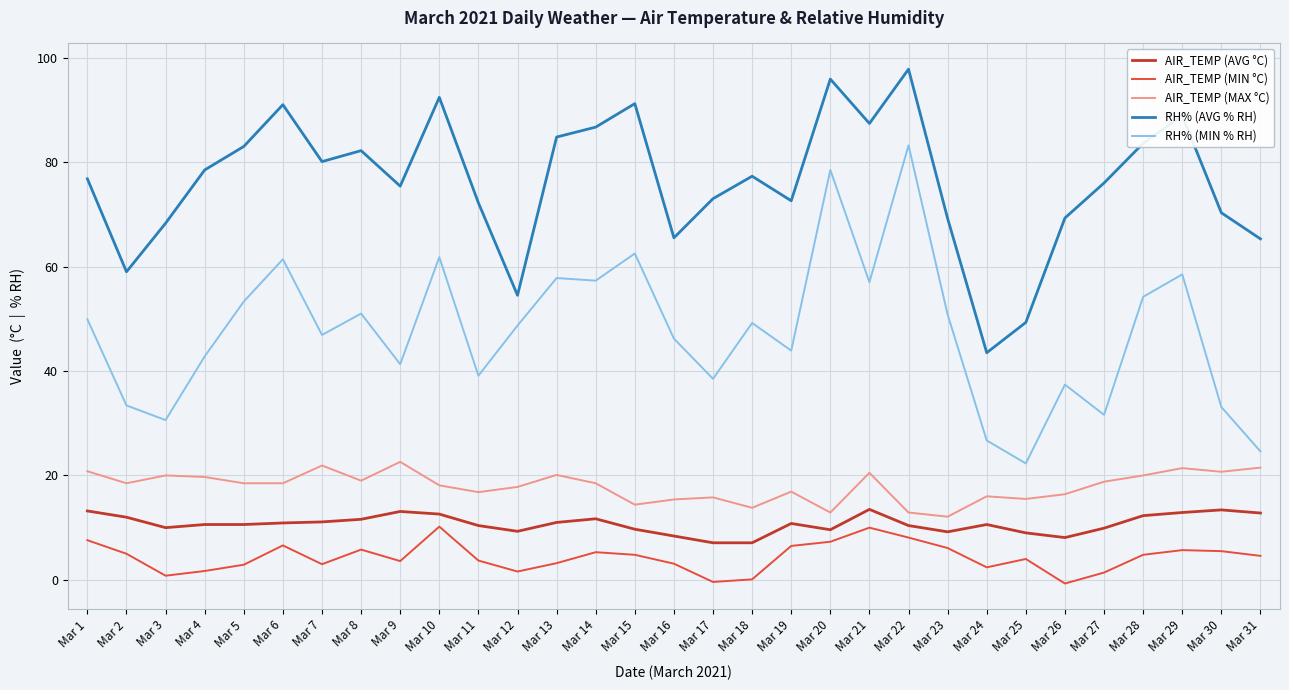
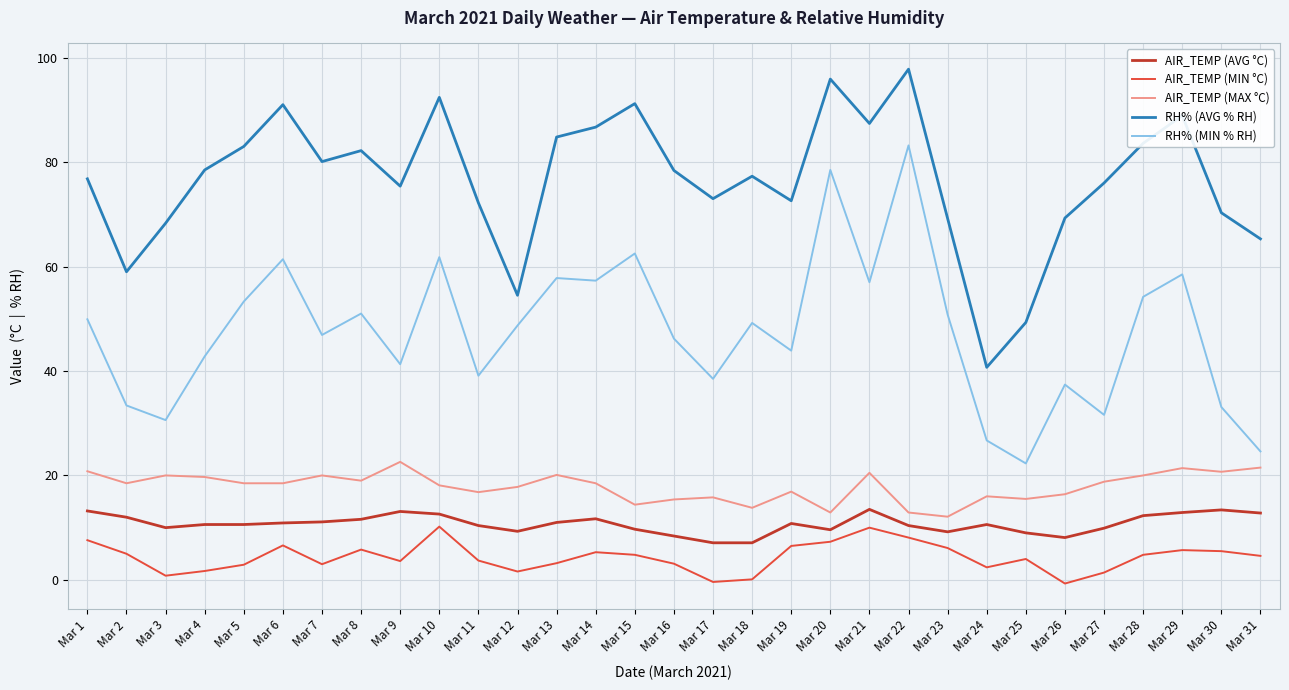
AIR_TEMP (MAX °C), Mar 7: 22 -> 20
RH% (AVG % RH), Mar 16: 66 -> 78
RH% (AVG % RH), Mar 24: 44 -> 41
